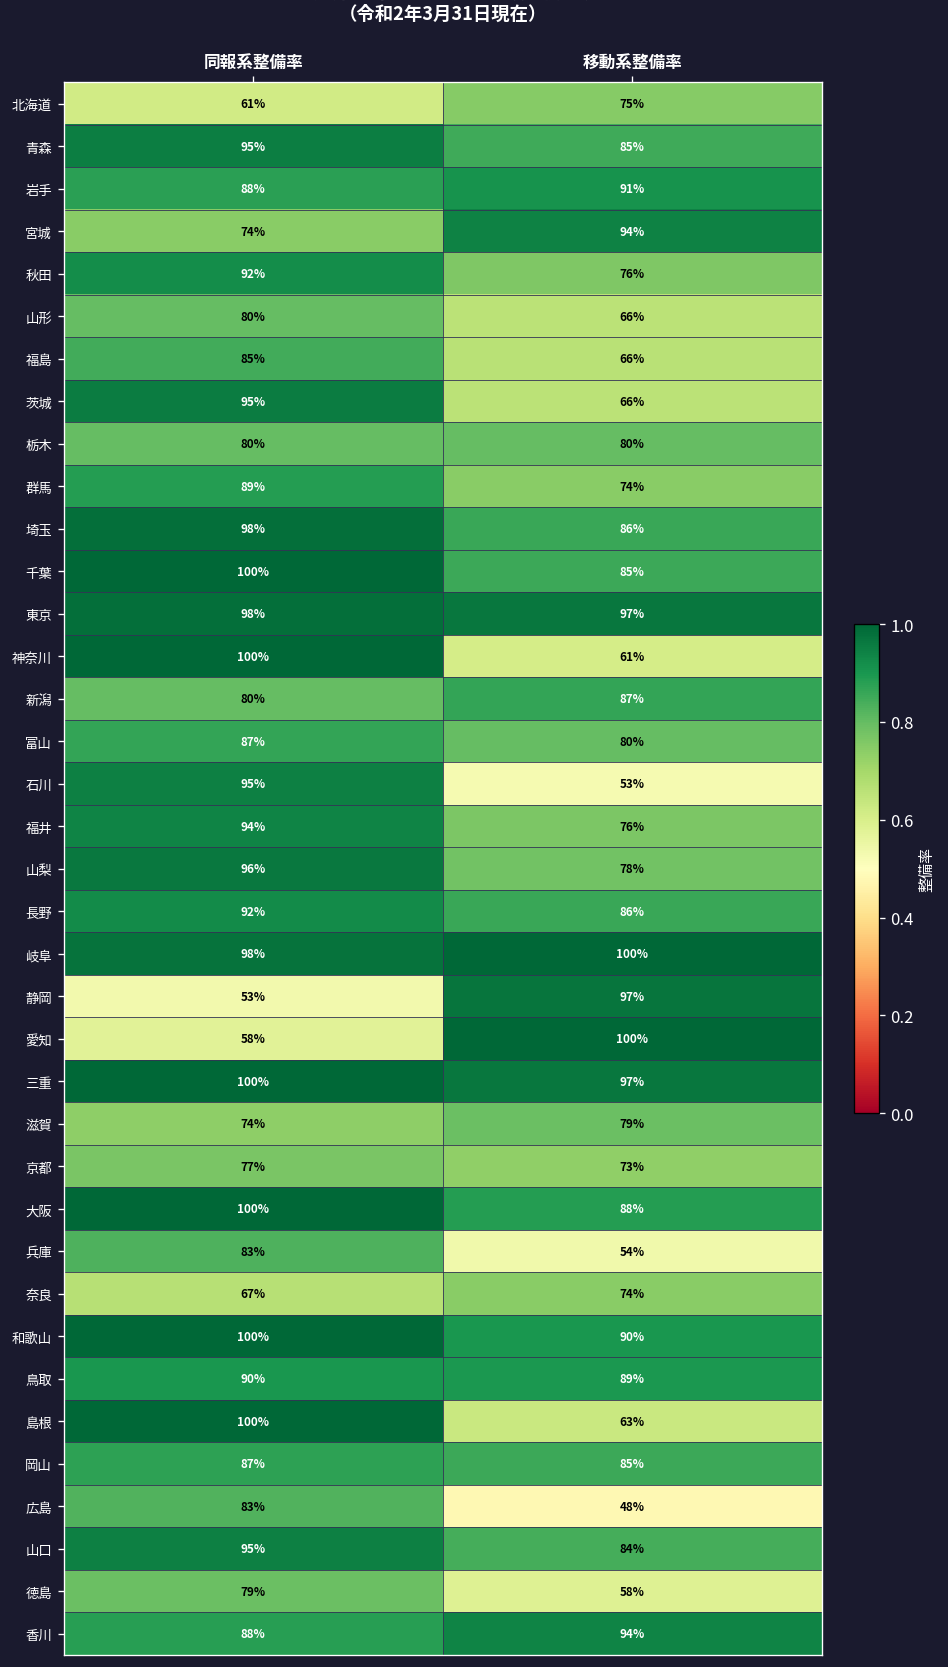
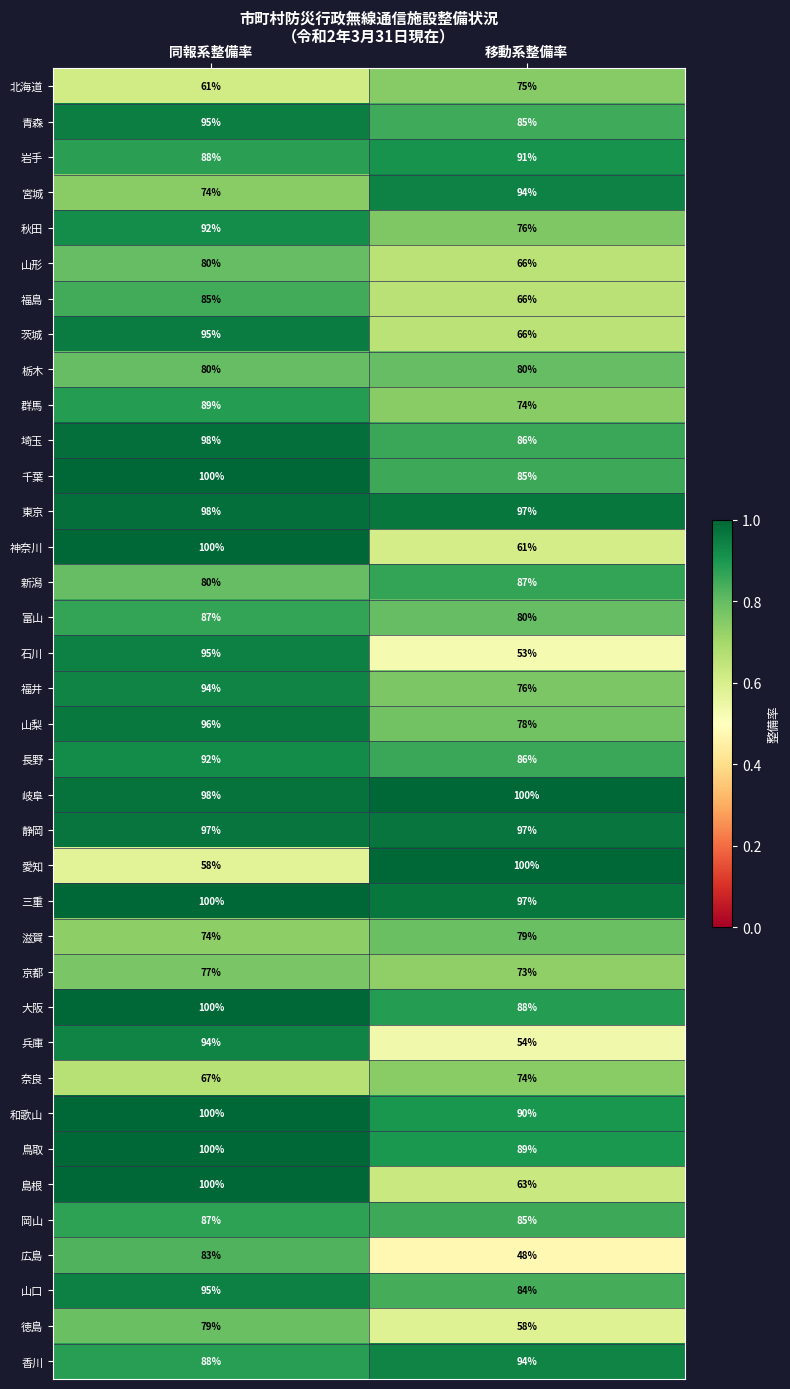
静岡, 同報系整備率: 53% -> 97%
兵庫, 同報系整備率: 83% -> 94%
鳥取, 同報系整備率: 90% -> 100%
